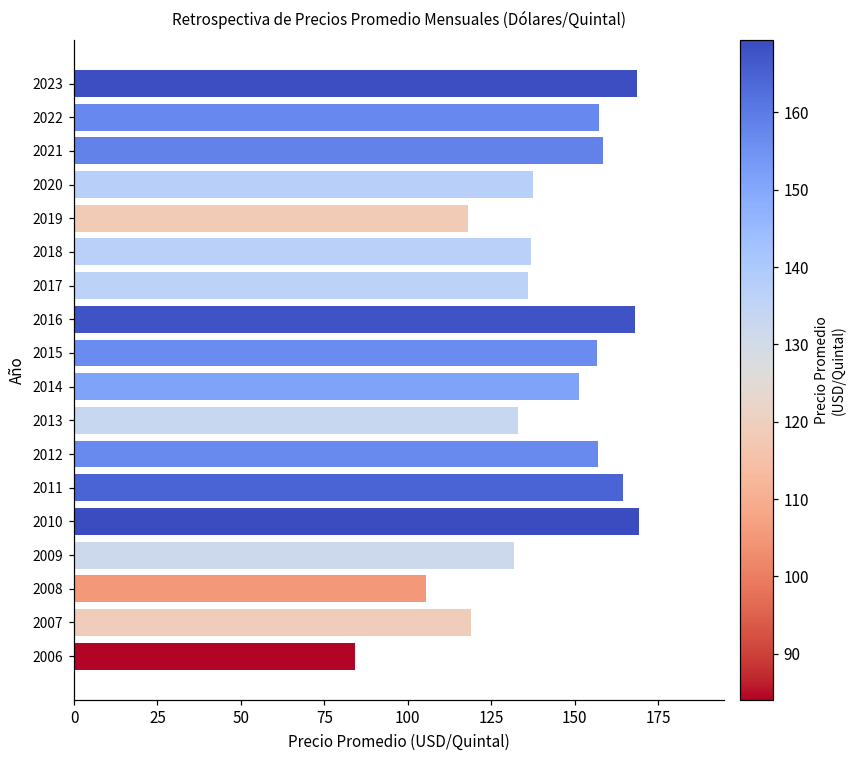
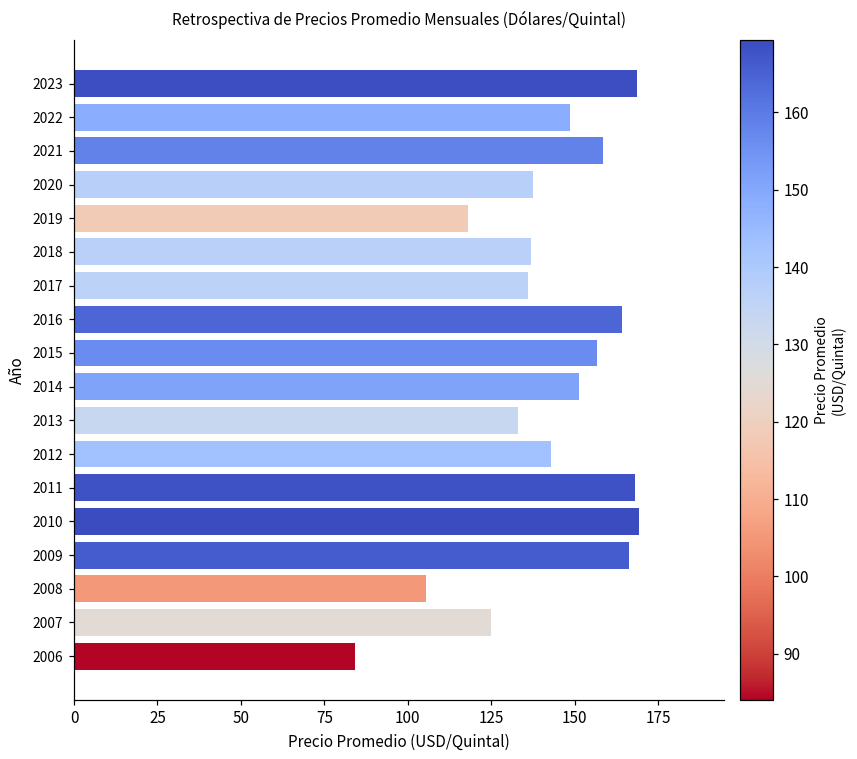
2022: 157 -> 149
2016: 168 -> 164
2012: 157 -> 143
2011: 165 -> 168
2009: 132 -> 166
2007: 119 -> 125
